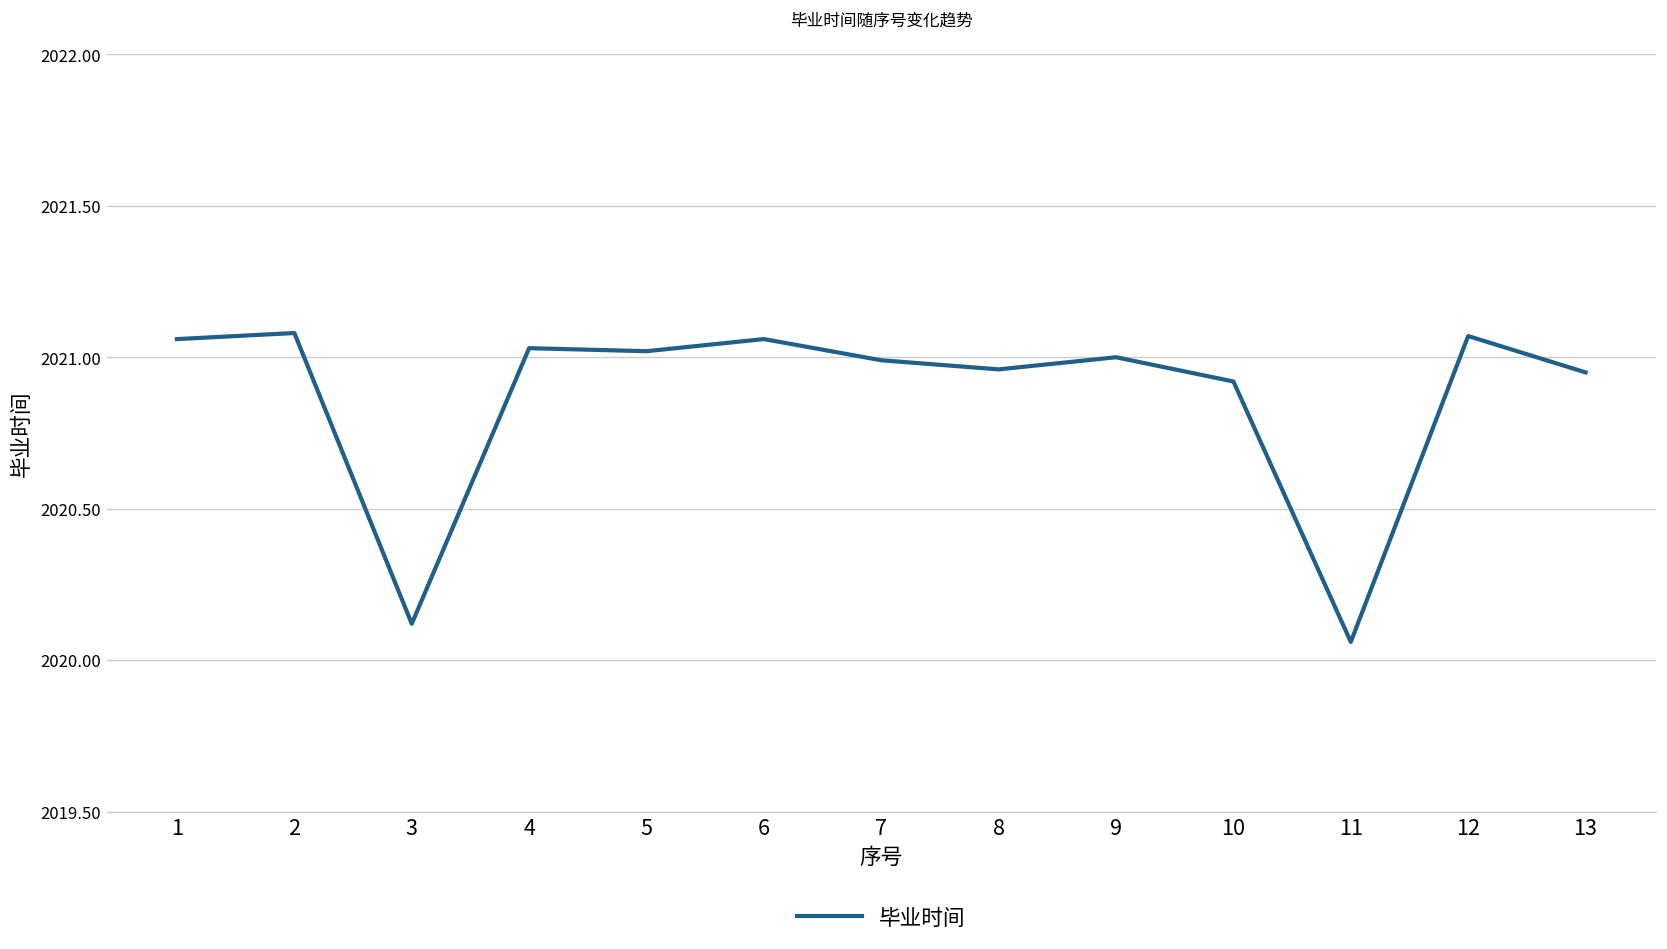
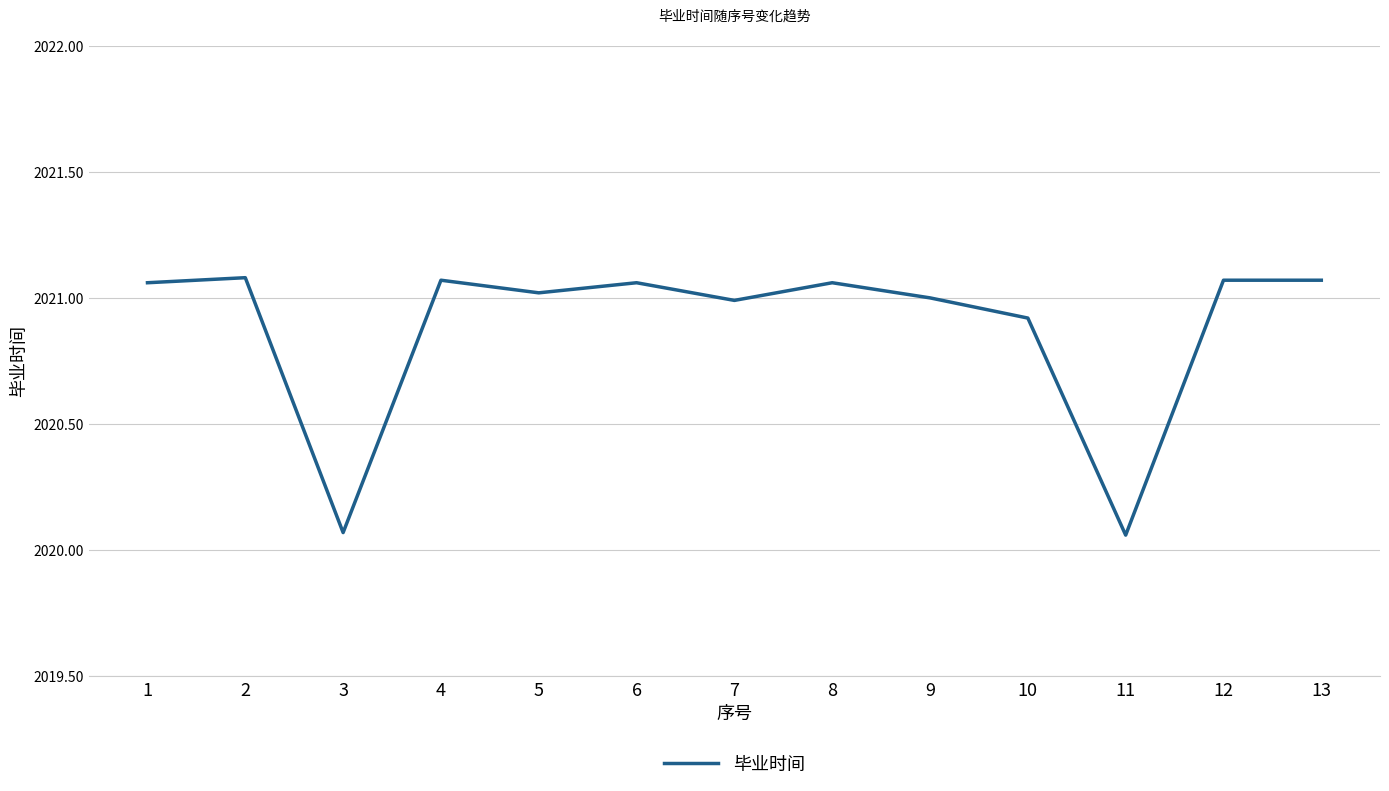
3: 2020.12 -> 2020.07
4: 2021.03 -> 2021.07
8: 2020.96 -> 2021.06
13: 2020.95 -> 2021.07
